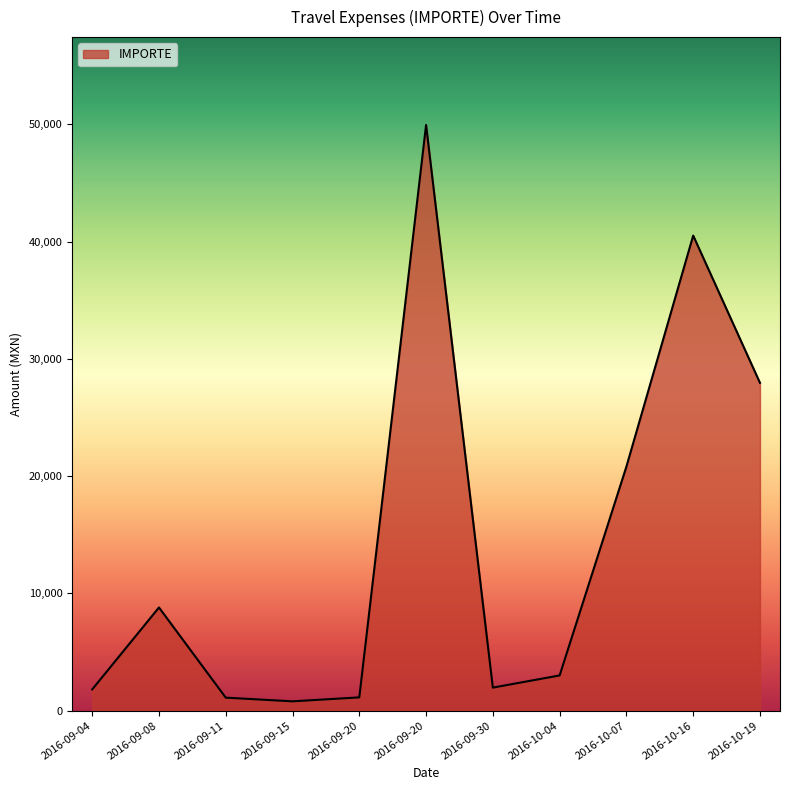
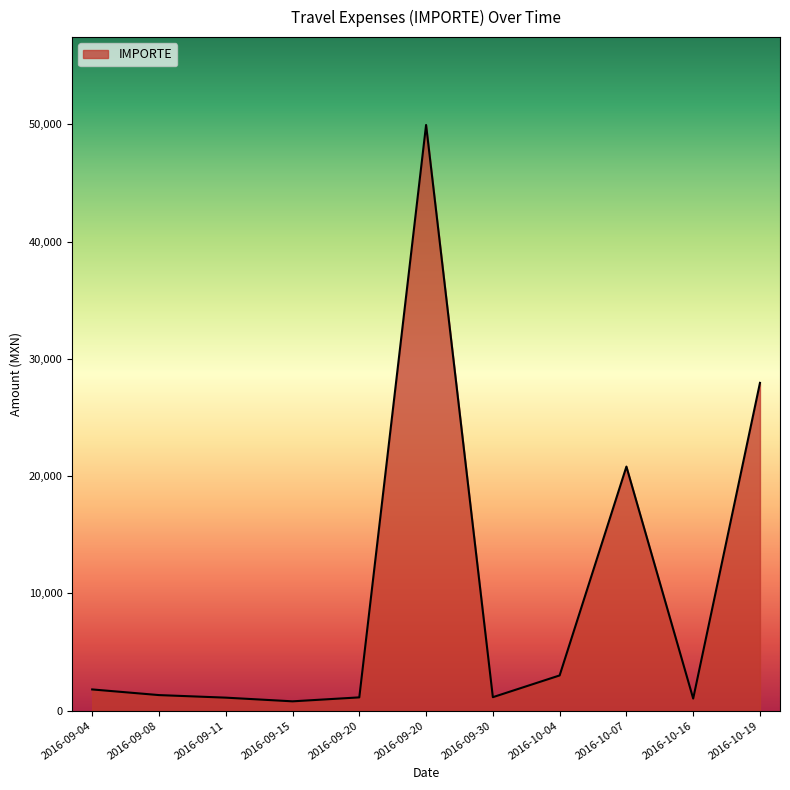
2016-09-08: 8,800 -> 1,300
2016-09-30: 2,000 -> 1,200
2016-10-16: 40,500 -> 1,000
